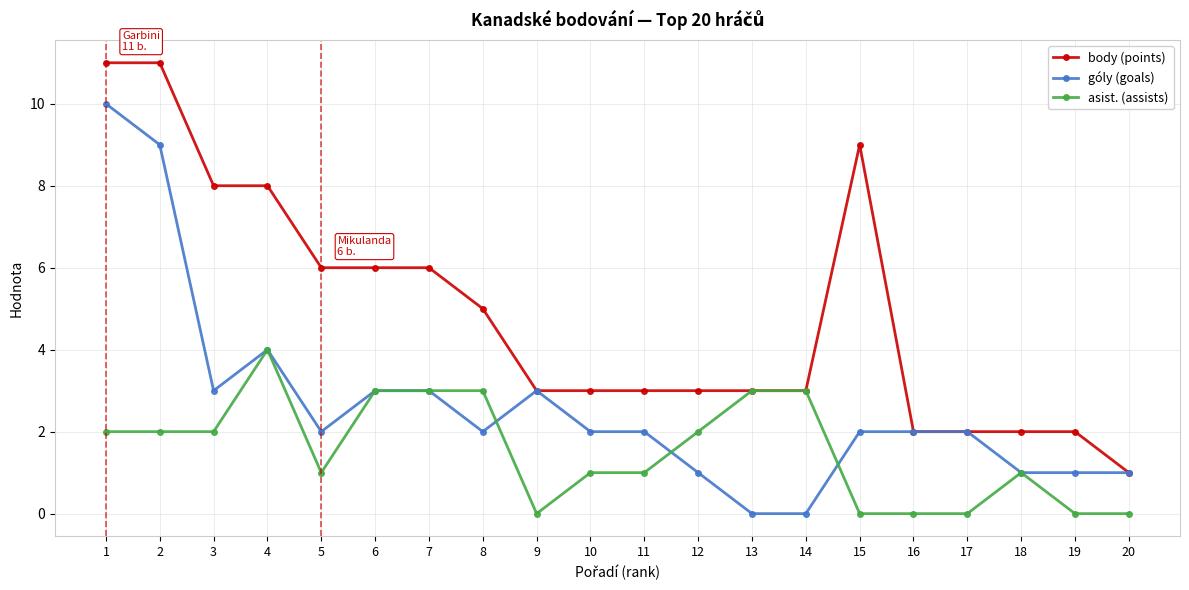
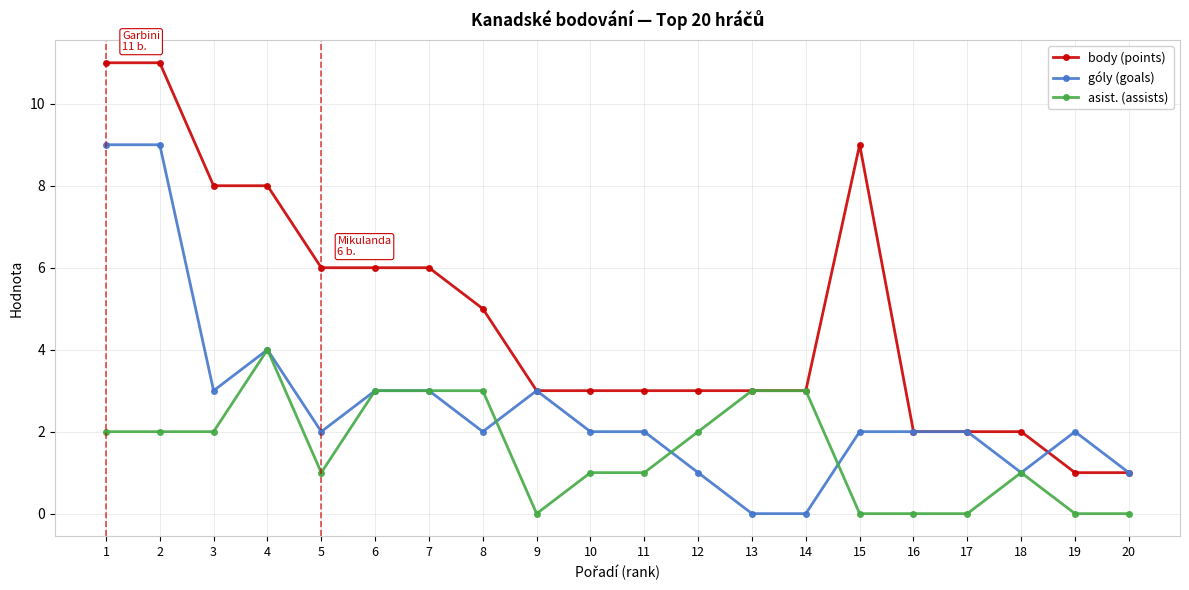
góly (goals), 1: 10 -> 9
body (points), 19: 2 -> 1
góly (goals), 19: 1 -> 2
